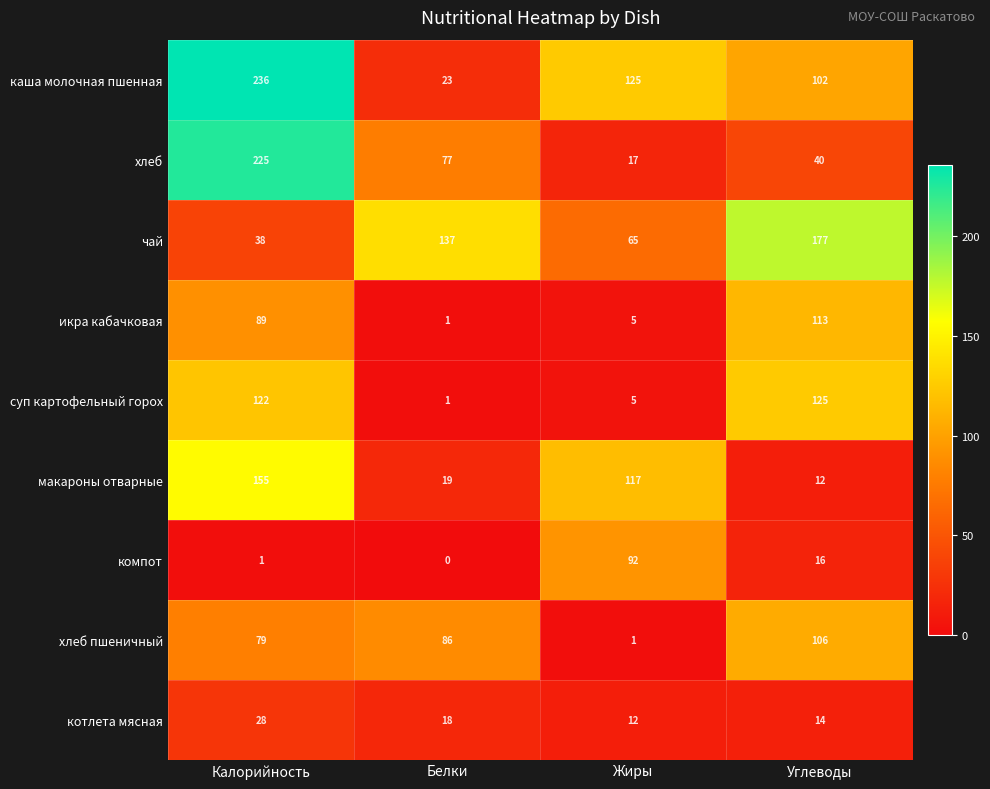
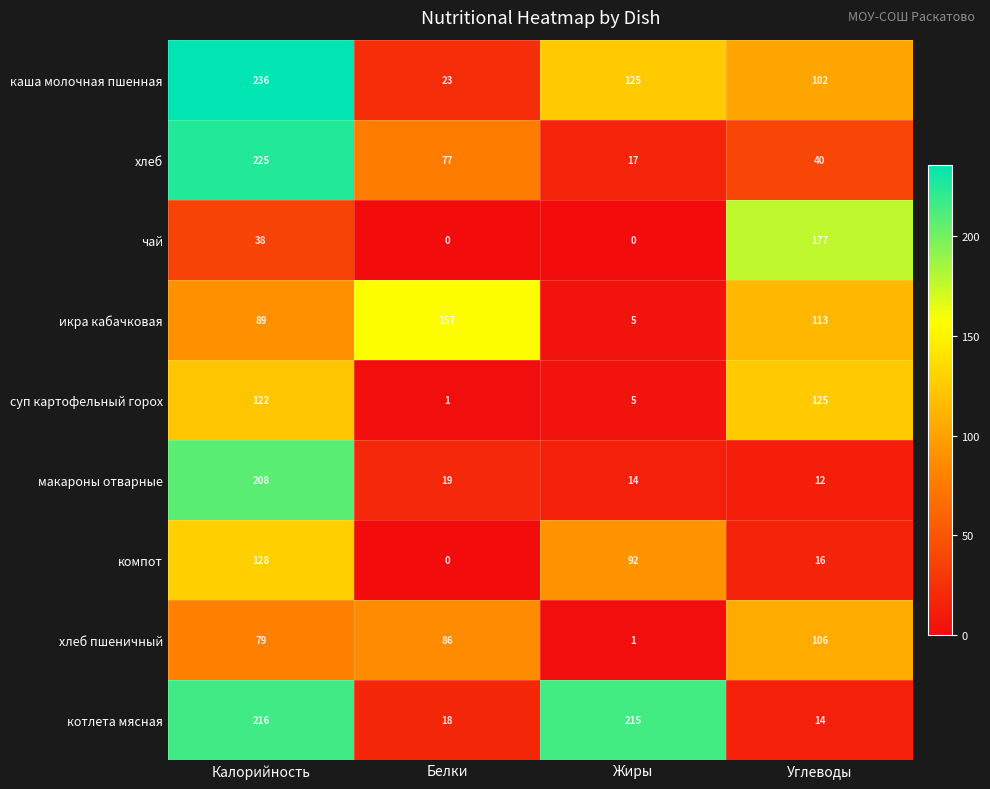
чай, Белки: 137 -> 0
чай, Жиры: 65 -> 0
икра кабачковая, Белки: 1 -> 157
макароны отварные, Калорийность: 155 -> 208
макароны отварные, Жиры: 117 -> 14
компот, Калорийность: 1 -> 128
котлета мясная, Калорийность: 28 -> 216
котлета мясная, Жиры: 12 -> 215
